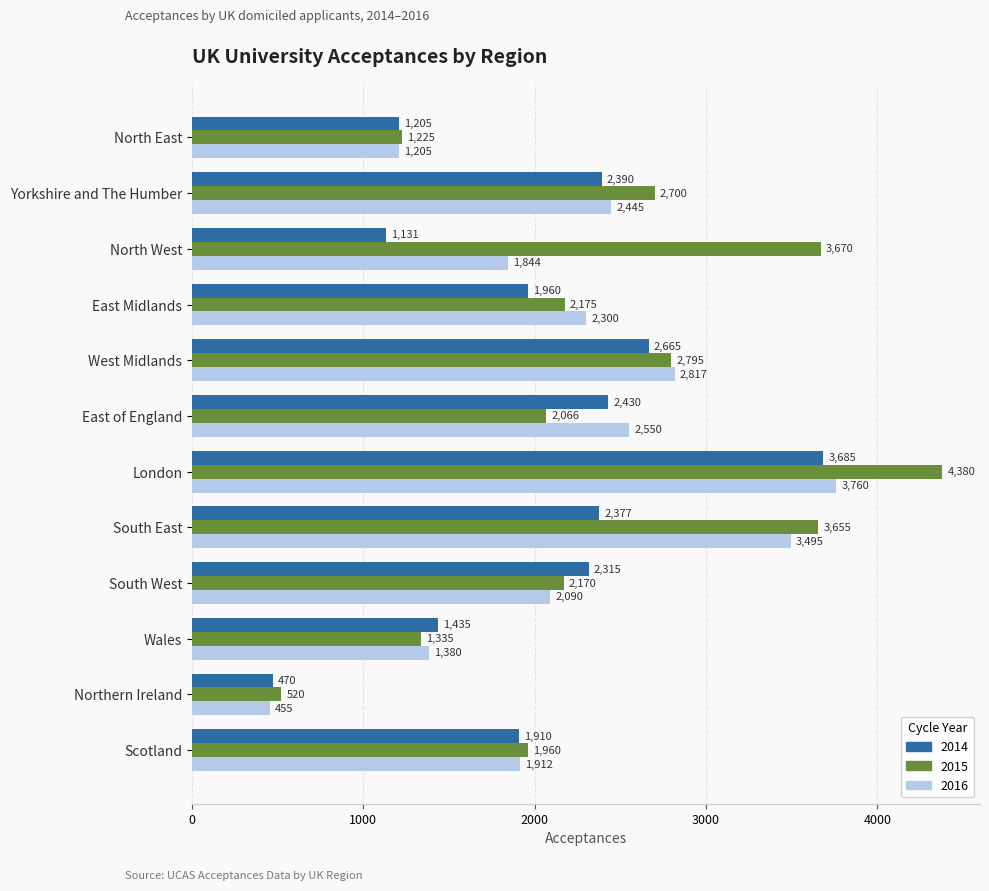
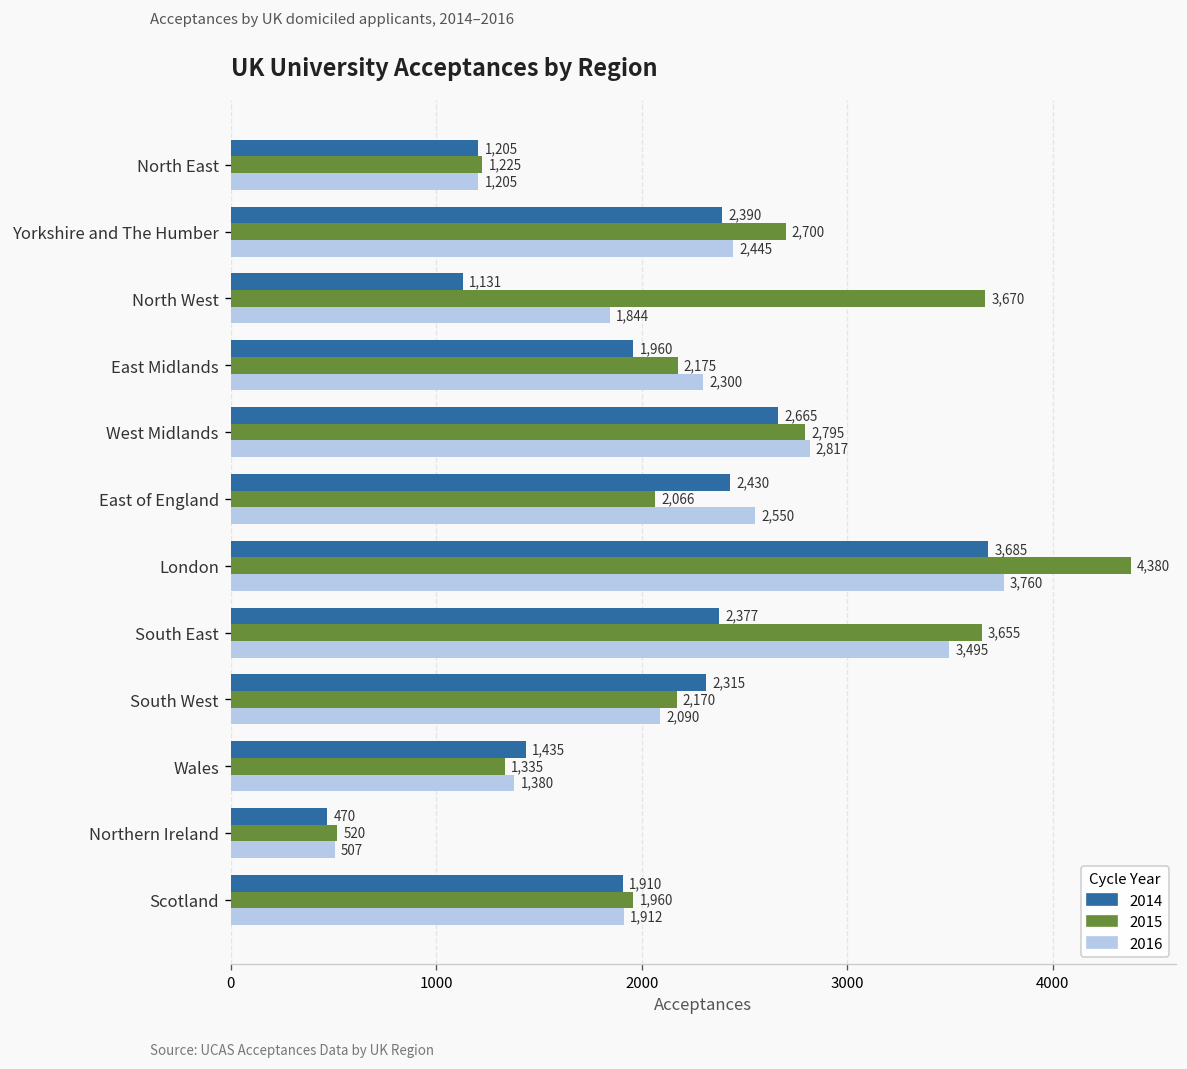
2016, Northern Ireland: 455 -> 507
